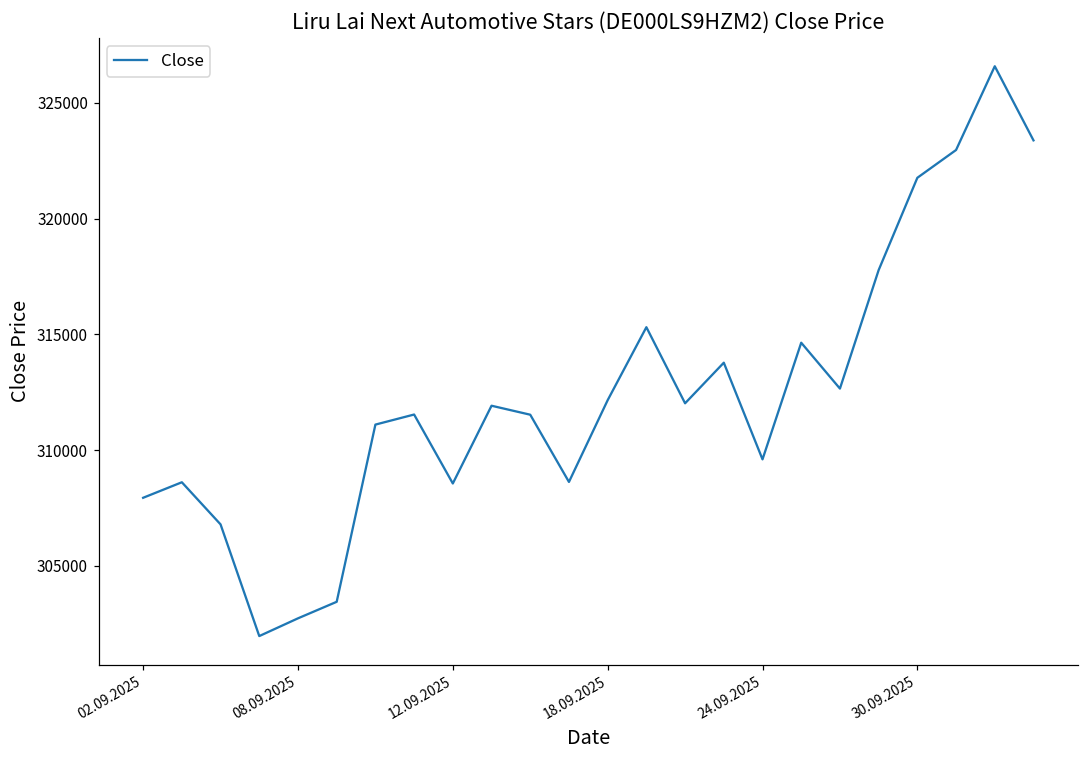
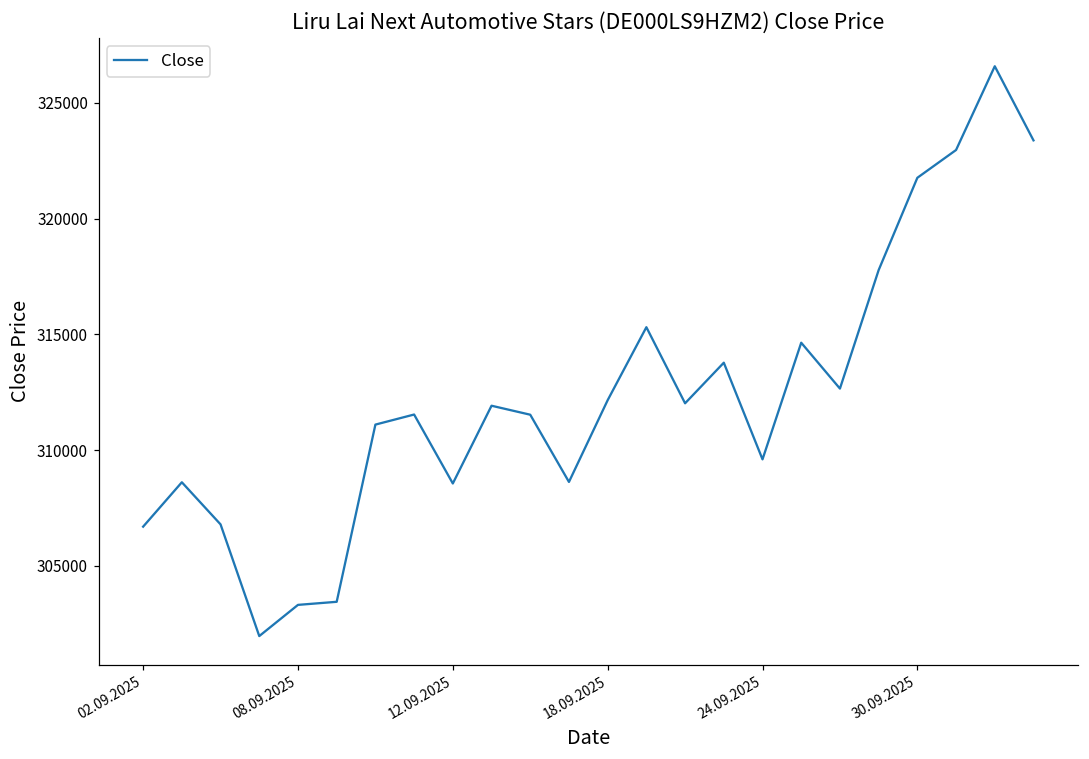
02.09.2025: 307900 -> 306700
08.09.2025: 302700 -> 303300
